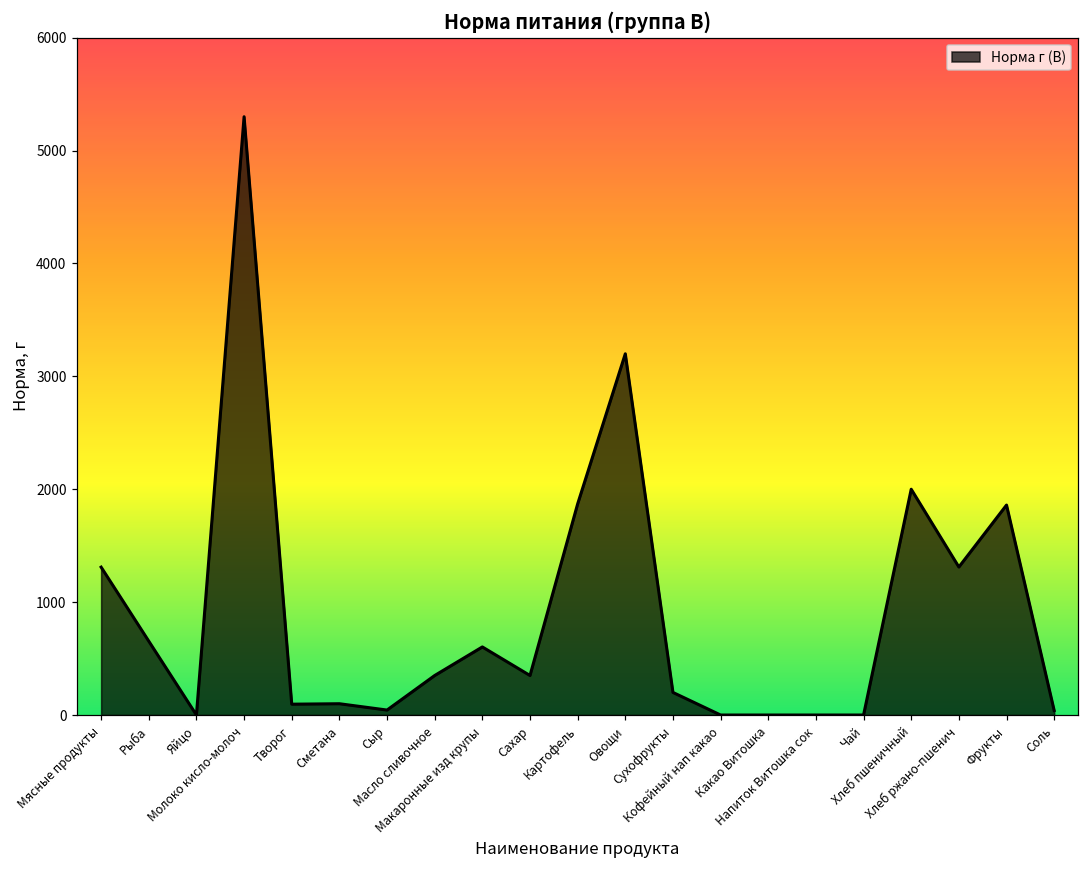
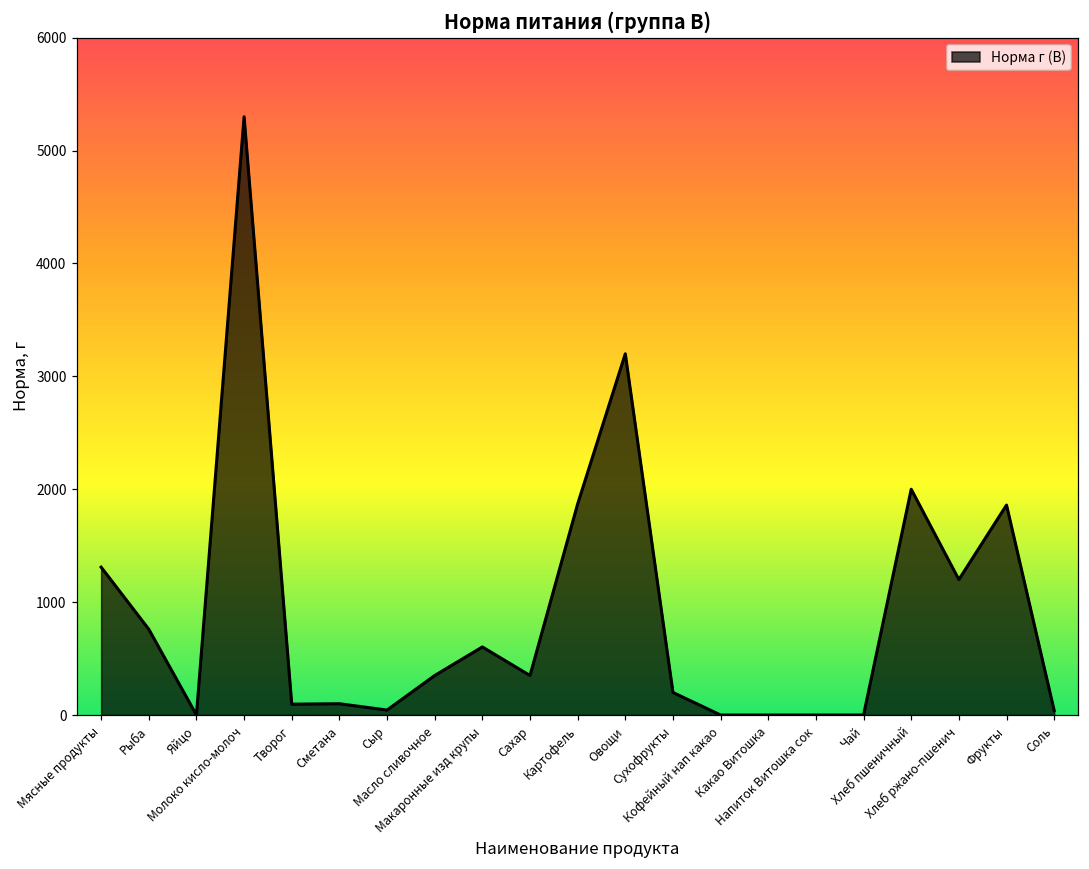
Рыба: 650 -> 760
Хлеб ржано-пшенич: 1310 -> 1200
